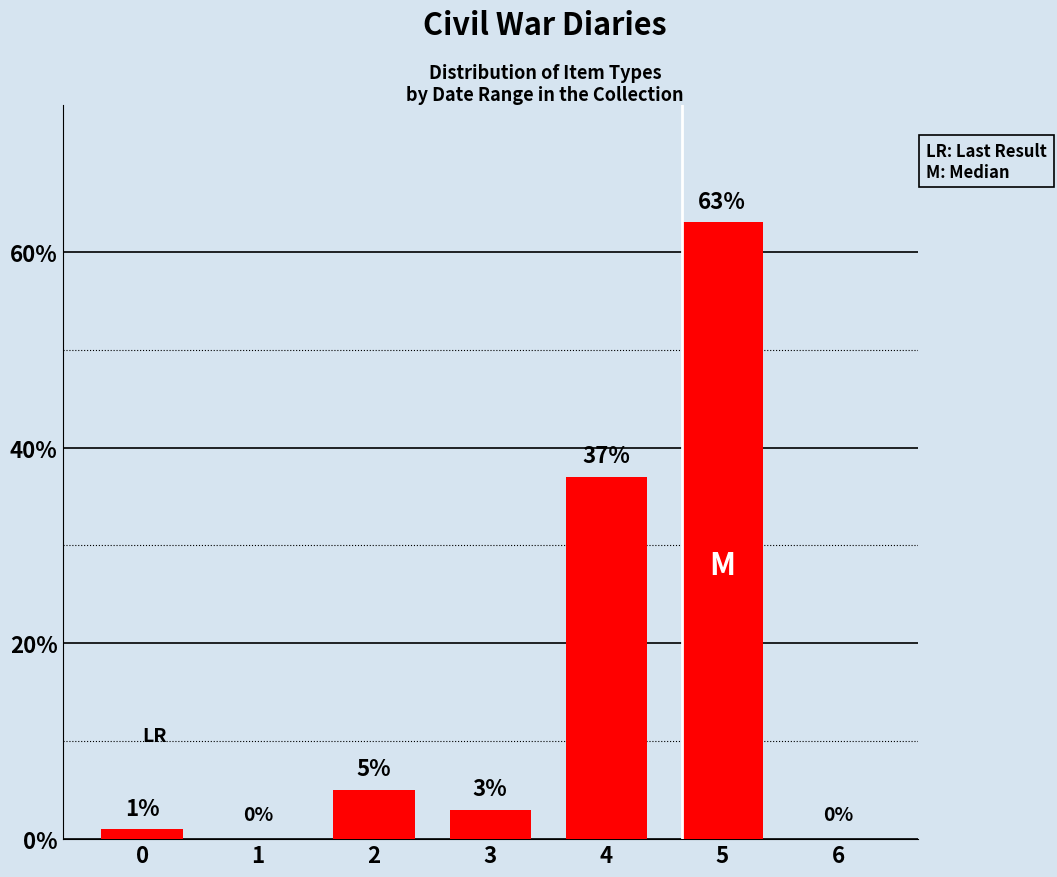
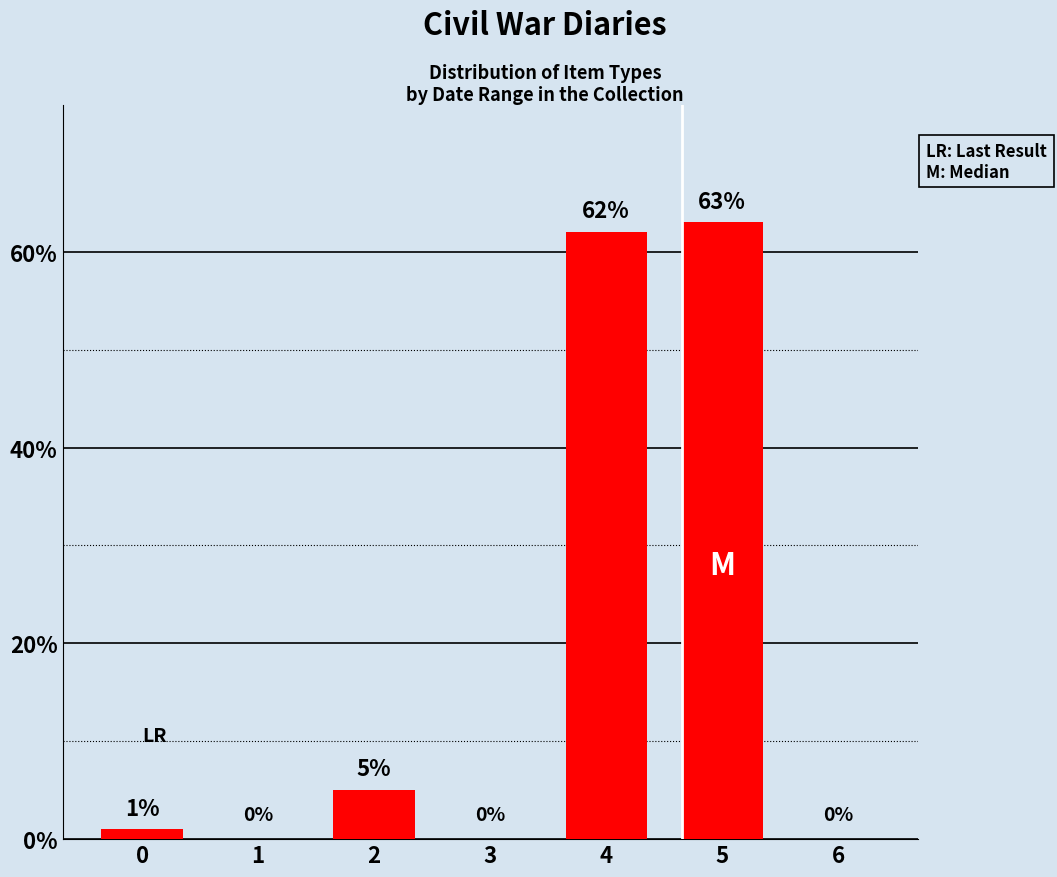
3: 3% -> 0%
4: 37% -> 62%
